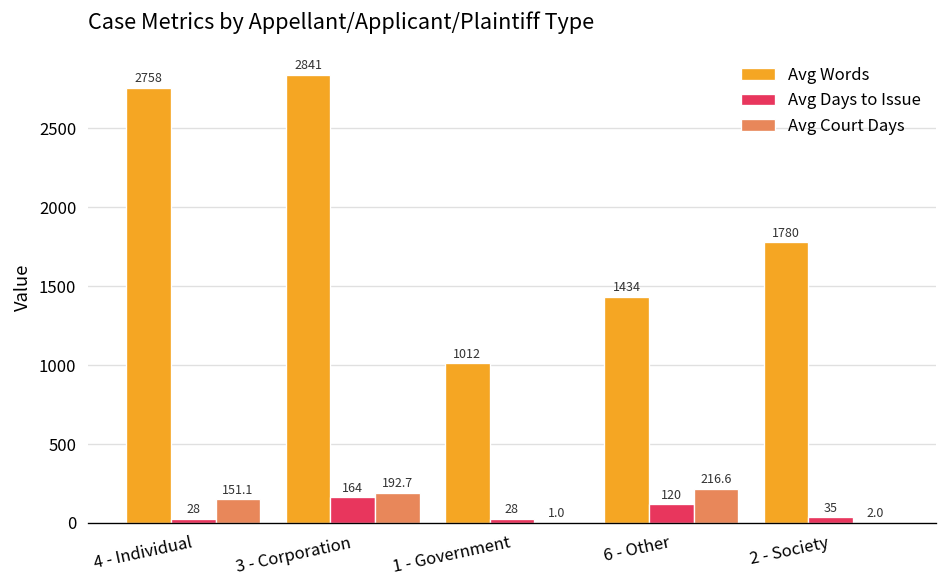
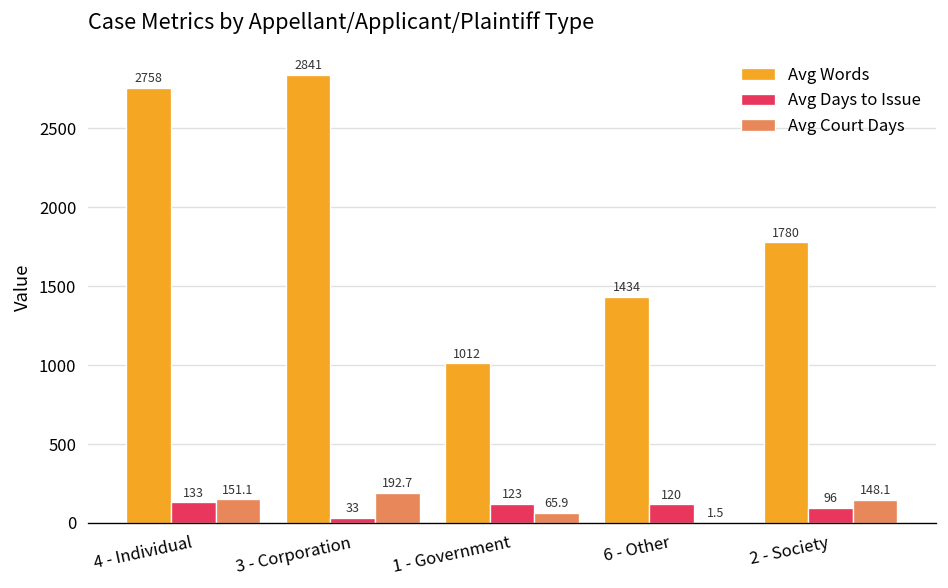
Avg Days to Issue, 4 - Individual: 28 -> 133
Avg Days to Issue, 3 - Corporation: 164 -> 33
Avg Days to Issue, 1 - Government: 28 -> 123
Avg Court Days, 1 - Government: 1.0 -> 65.9
Avg Court Days, 6 - Other: 216.6 -> 1.5
Avg Days to Issue, 2 - Society: 35 -> 96
Avg Court Days, 2 - Society: 2.0 -> 148.1
